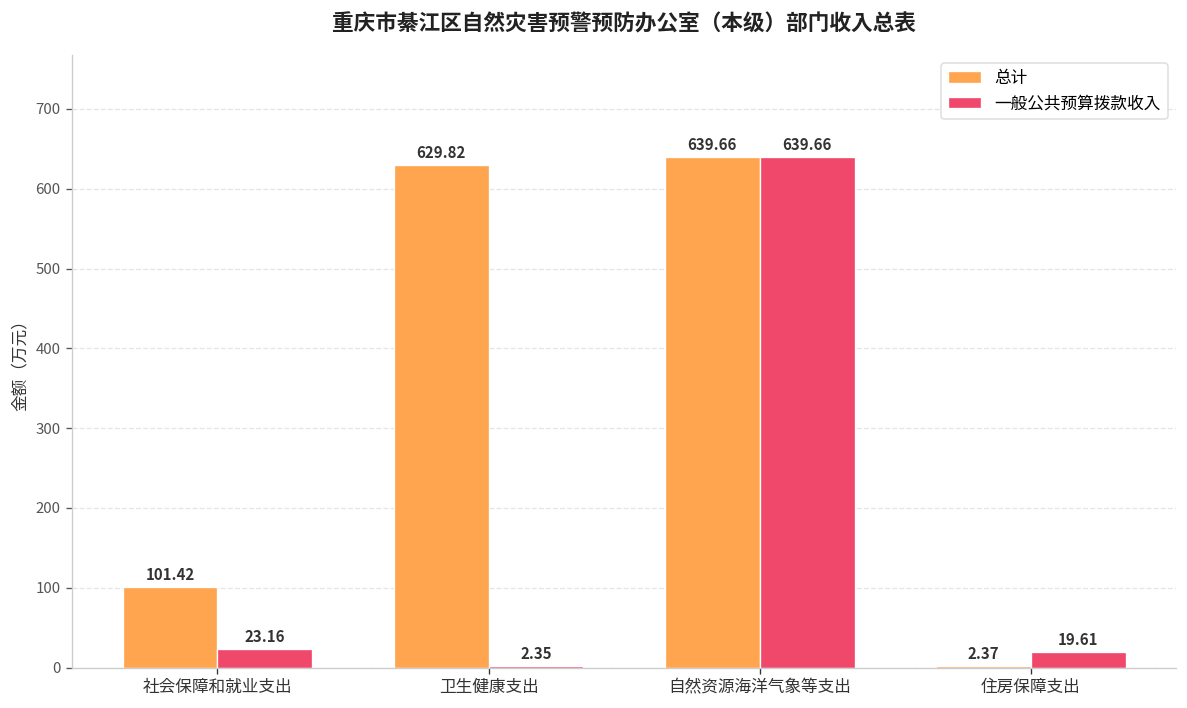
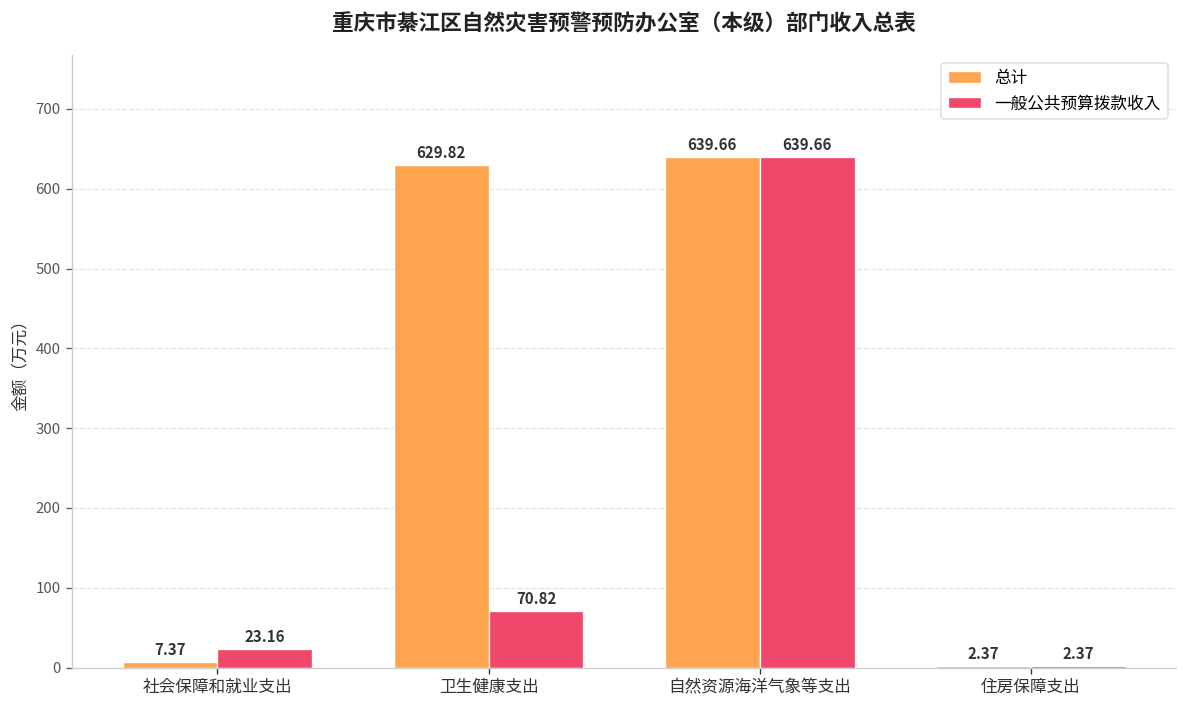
总计, 社会保障和就业支出: 101.42 -> 7.37
一般公共预算拨款收入, 卫生健康支出: 2.35 -> 70.82
一般公共预算拨款收入, 住房保障支出: 19.61 -> 2.37
